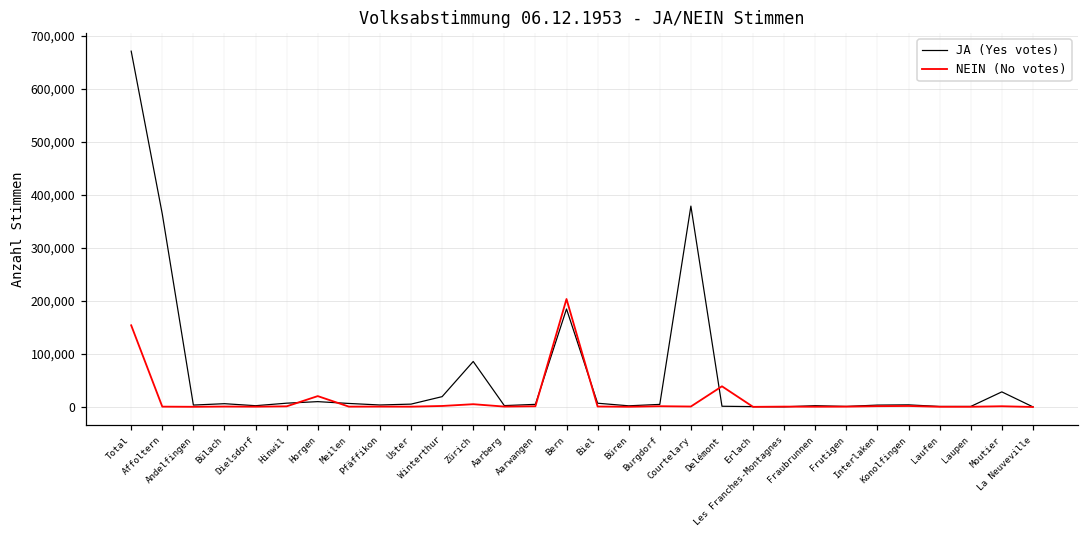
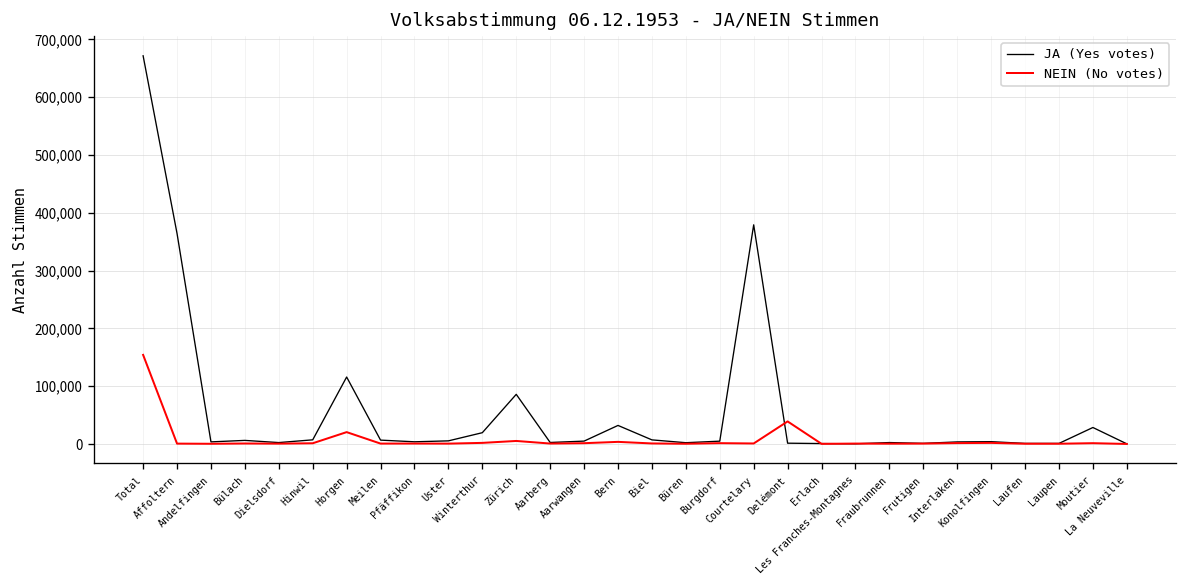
JA (Yes votes), Horgen: 10,000 -> 120,000
JA (Yes votes), Bern: 190,000 -> 30,000
NEIN (No votes), Bern: 200,000 -> 0
